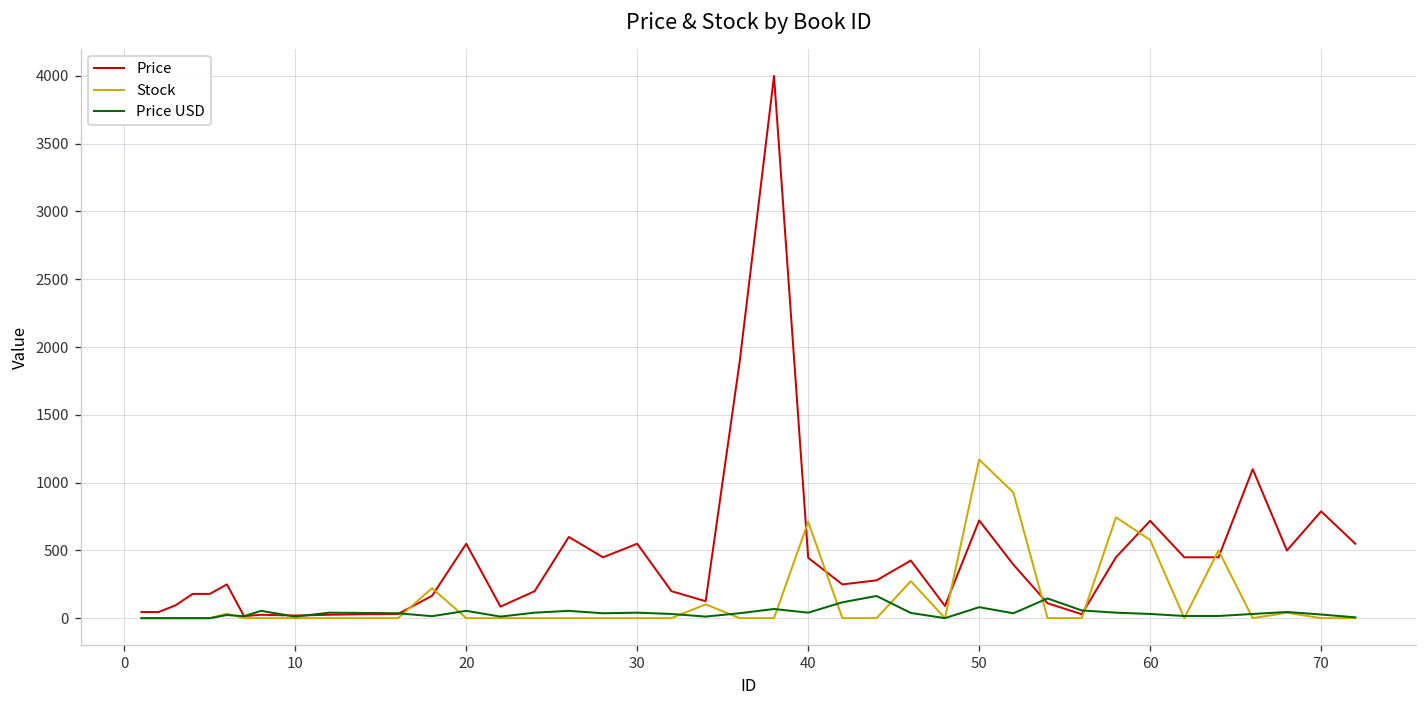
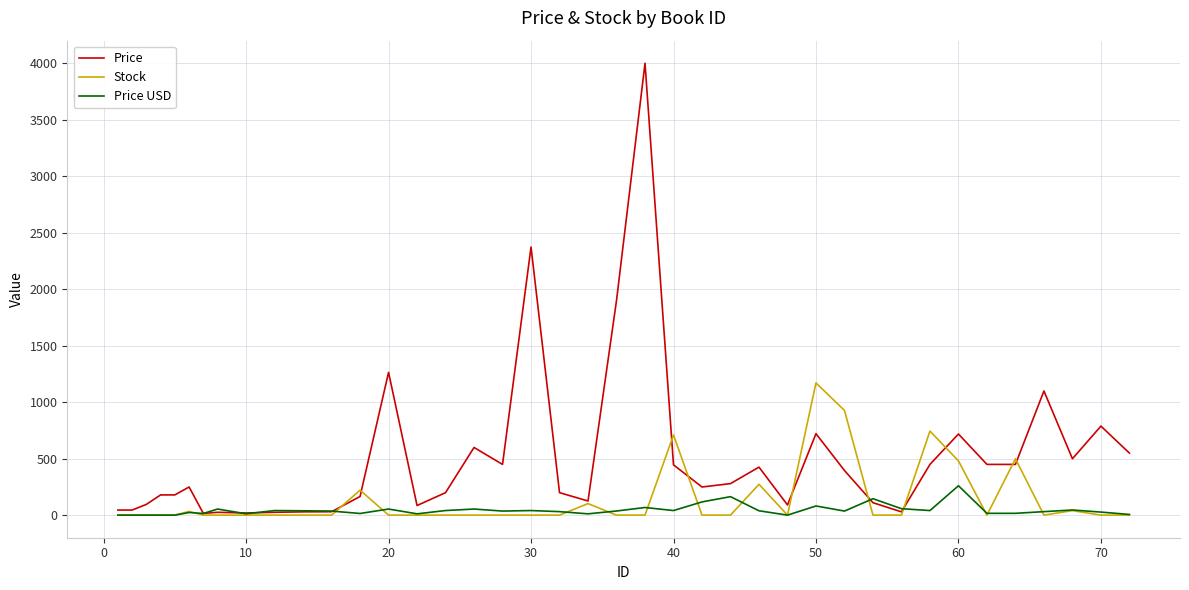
Price, 20: 550 -> 1260
Price, 30: 550 -> 2370
Stock, 60: 580 -> 480
Price USD, 60: 30 -> 260
